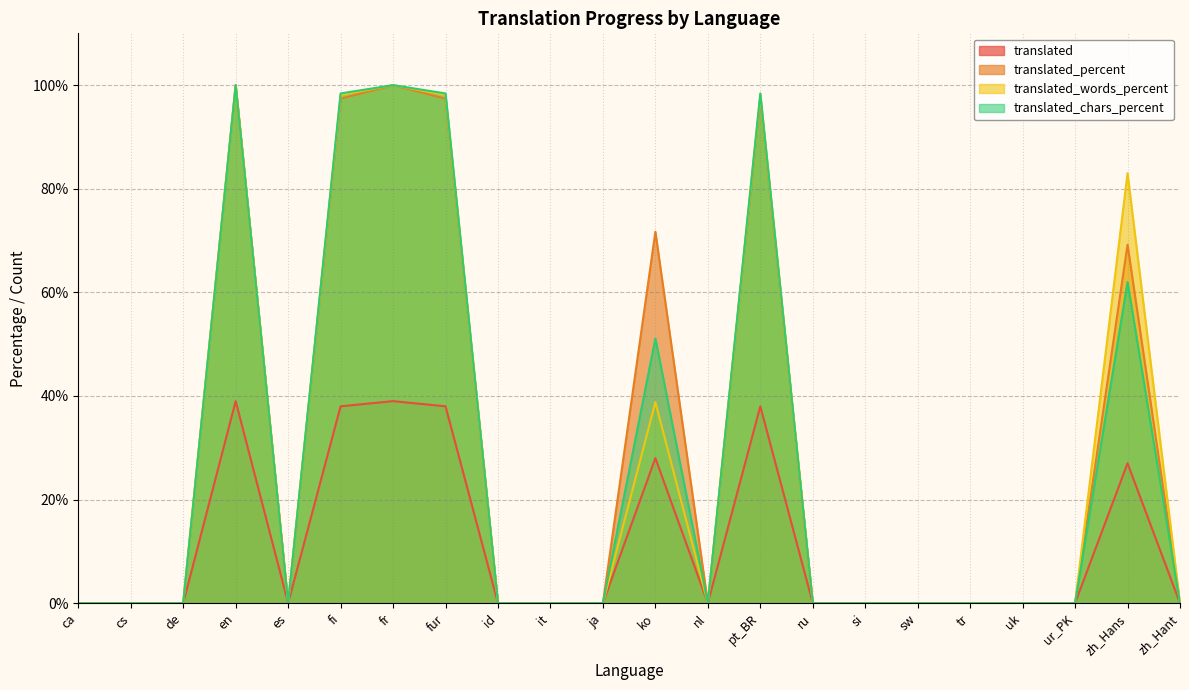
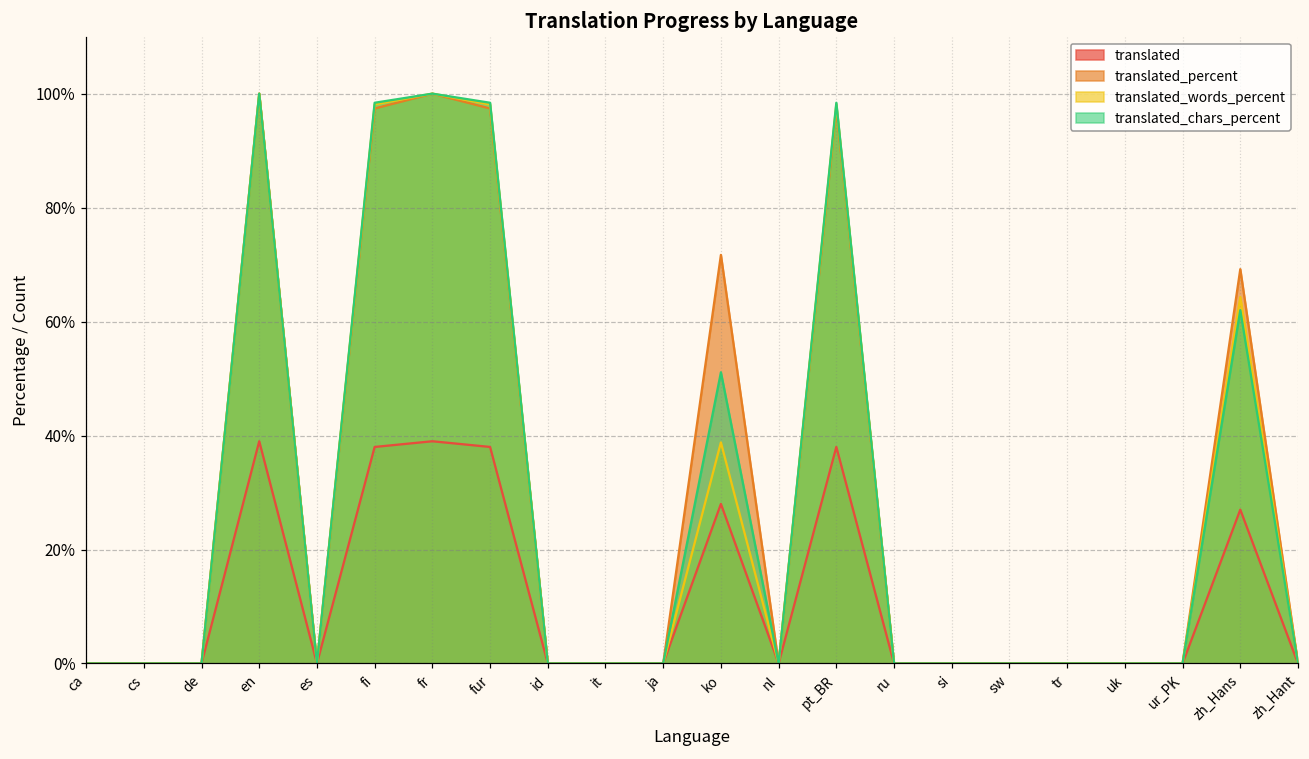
translated_words_percent, zh_Hans: 83% -> 64%
